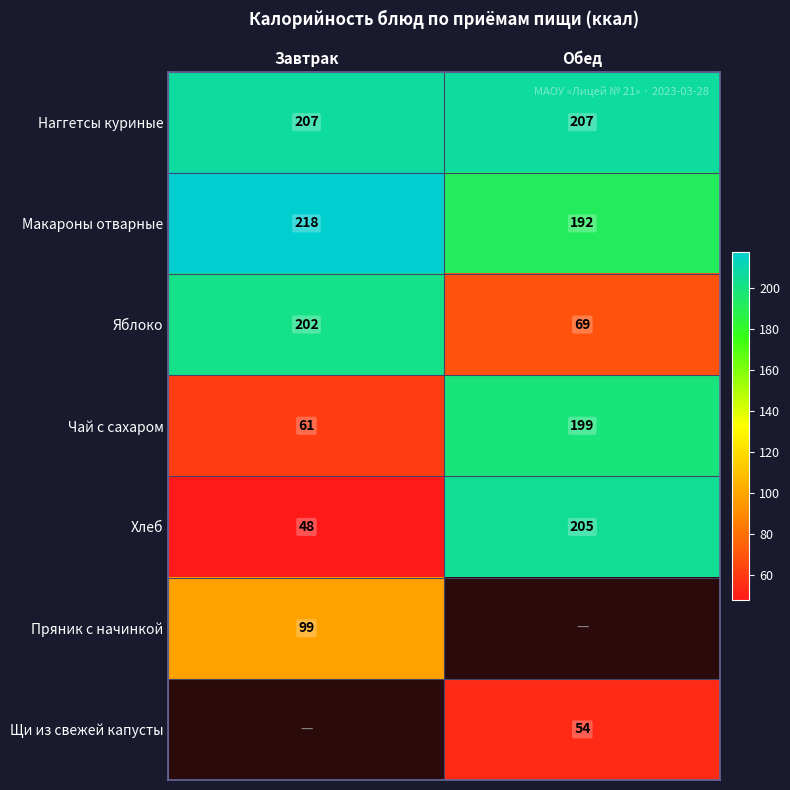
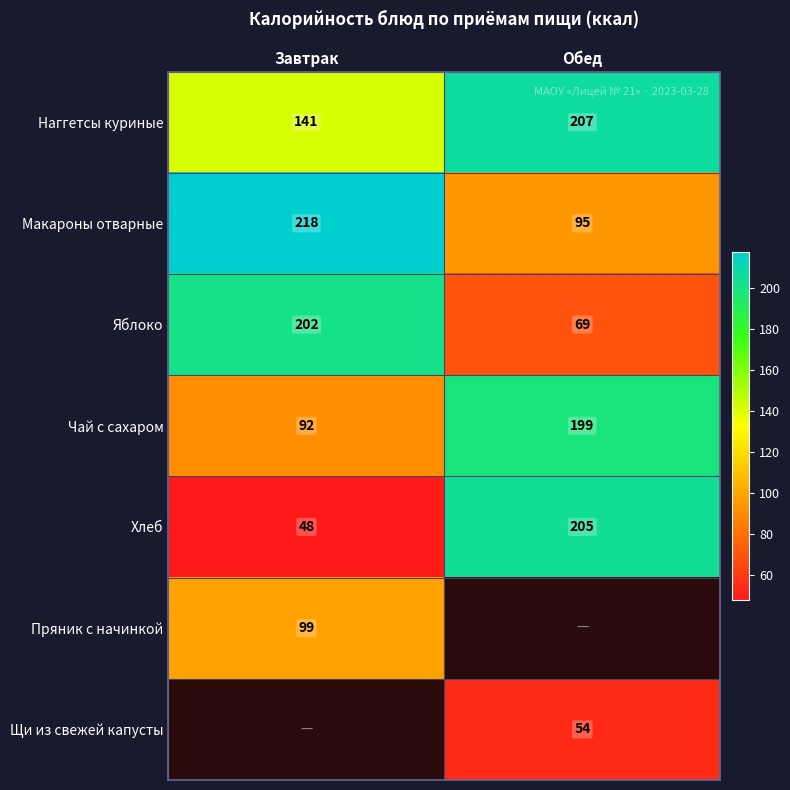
Наггетсы куриные, Завтрак: 207 -> 141
Макароны отварные, Обед: 192 -> 95
Чай с сахаром, Завтрак: 61 -> 92
